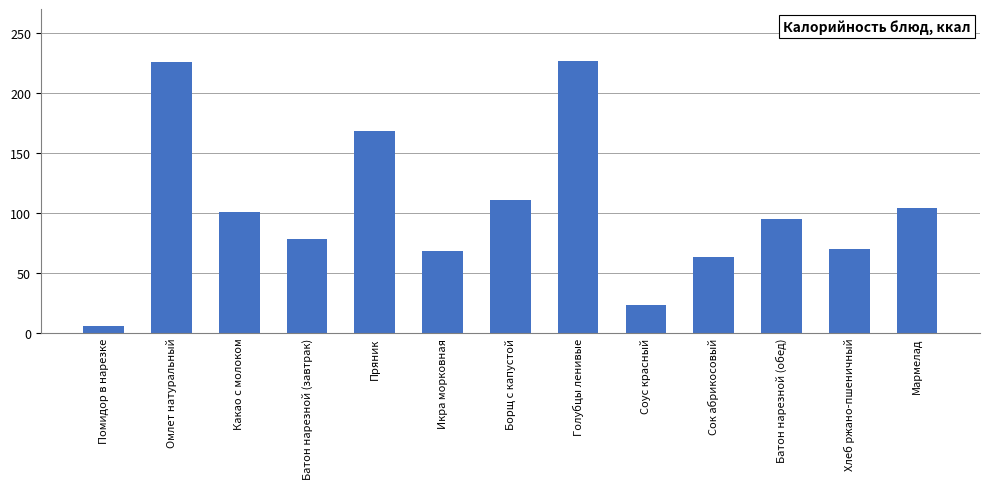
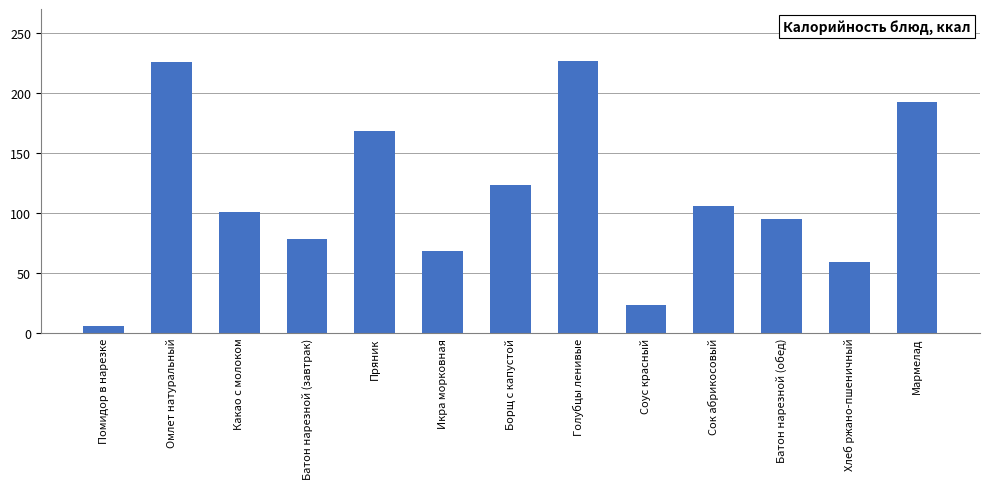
Борщ с капустой: 110 -> 123
Сок абрикосовый: 63 -> 106
Хлеб ржано-пшеничный: 70 -> 59
Мармелад: 104 -> 193
